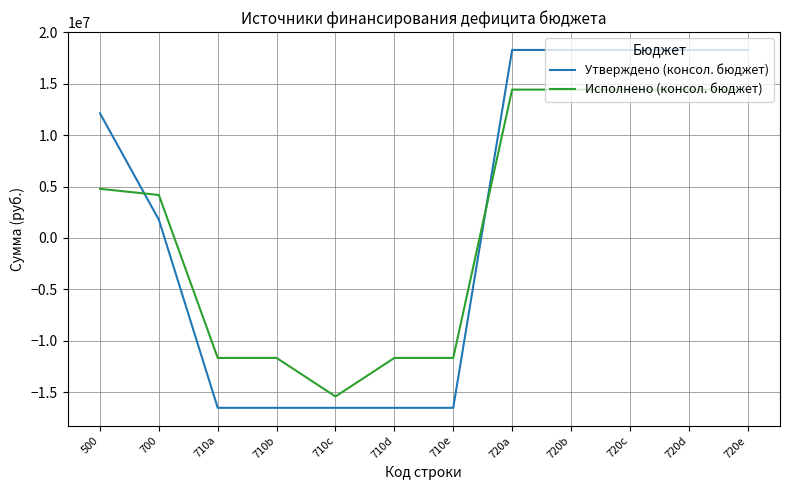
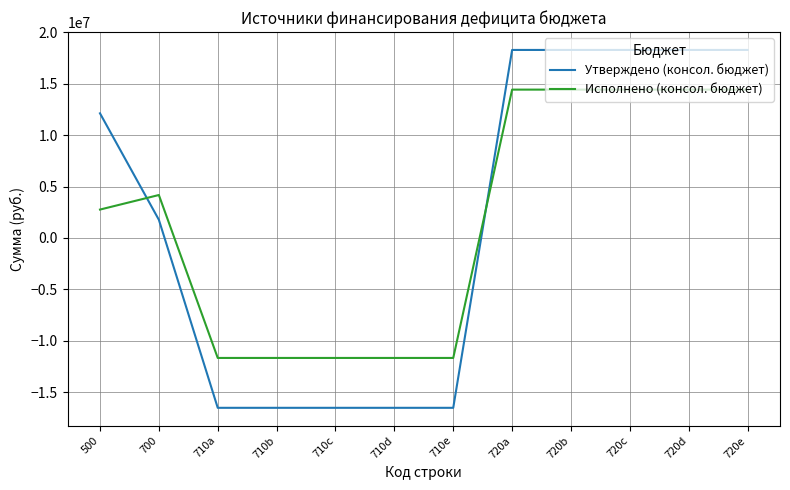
Исполнено (консол. бюджет), 500: 4800000 -> 2800000
Исполнено (консол. бюджет), 710c: -15400000 -> -11600000
